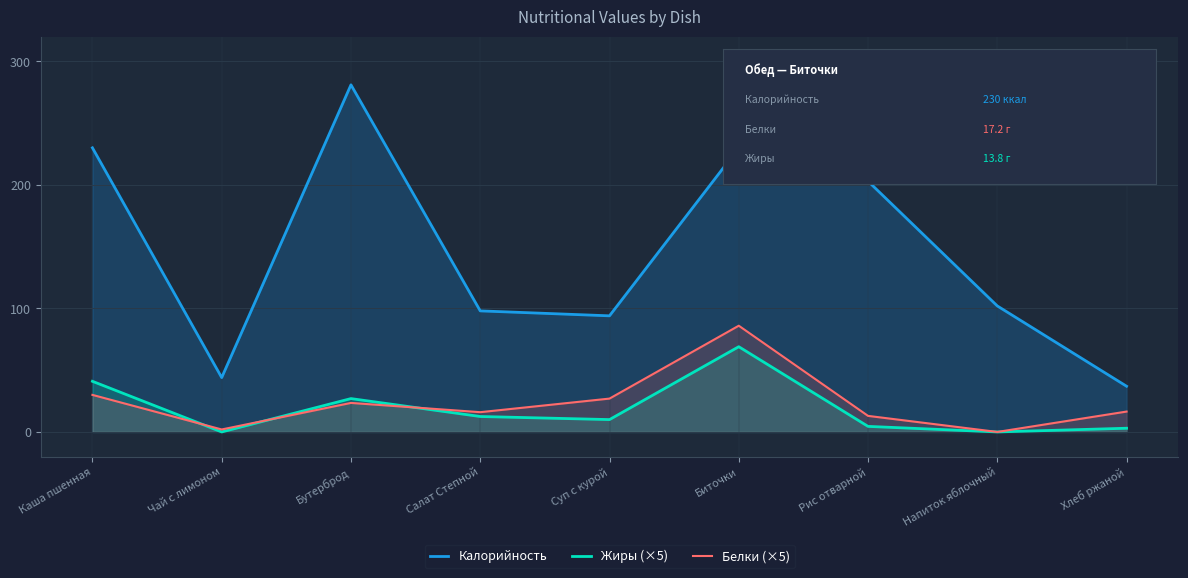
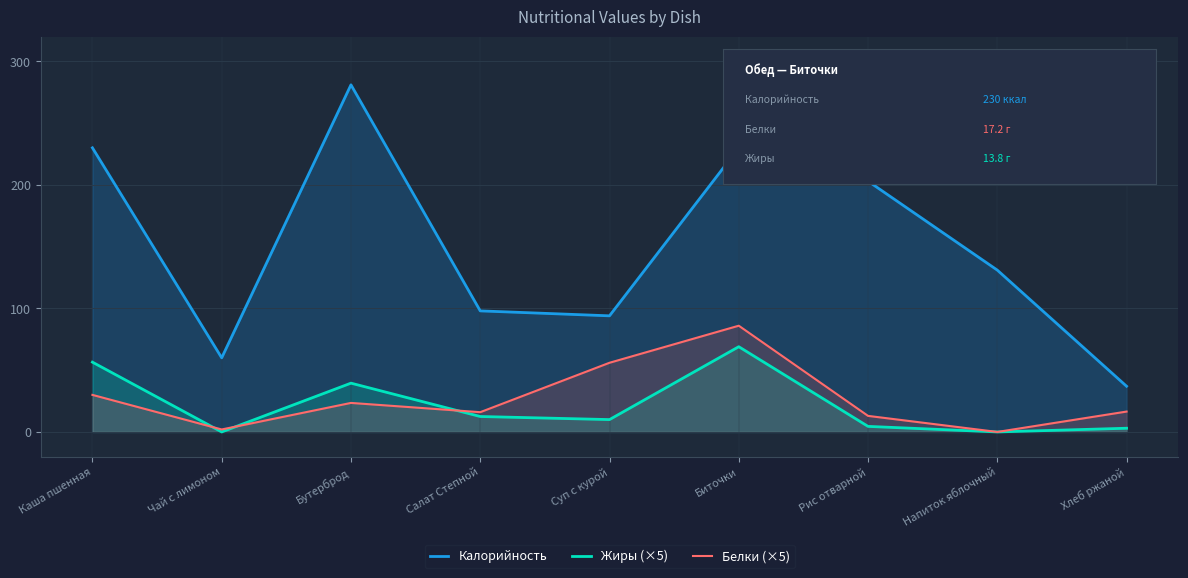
Жиры (×5), Каша пшенная: 41 -> 57
Калорийность, Чай с лимоном: 44 -> 60
Жиры (×5), Бутерброд: 27 -> 40
Белки (×5), Суп с курой: 27 -> 56
Калорийность, Напиток яблочный: 102 -> 131
